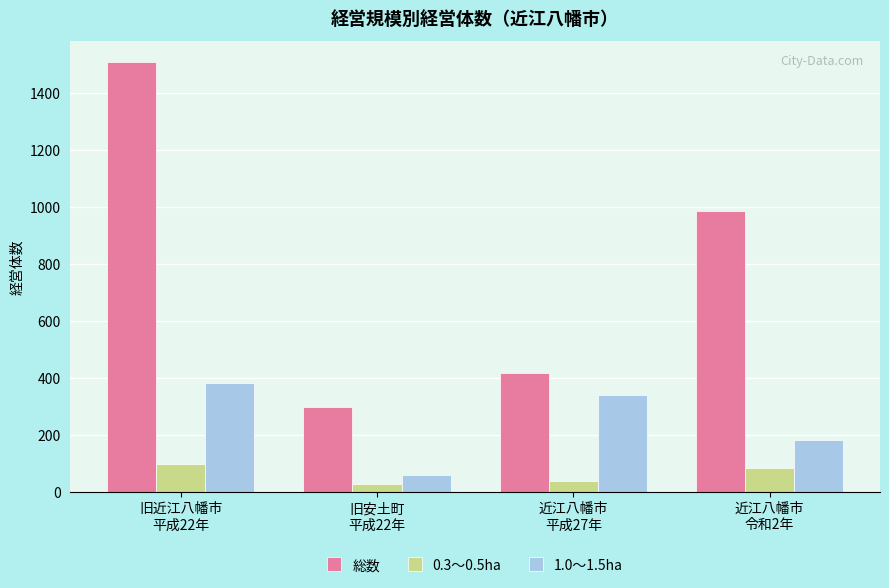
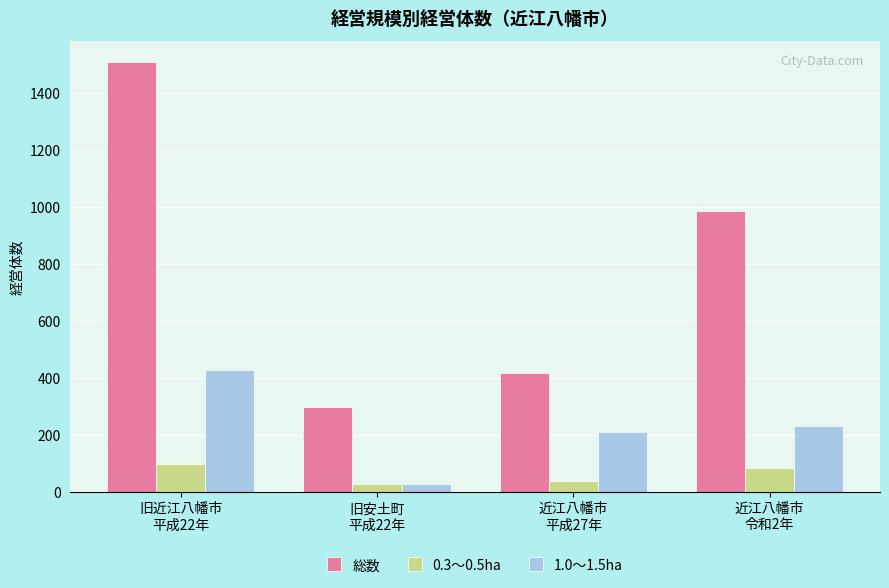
1.0～1.5ha, 旧近江八幡市 平成22年: 380 -> 430
1.0～1.5ha, 旧安土町 平成22年: 60 -> 30
1.0～1.5ha, 近江八幡市 平成27年: 340 -> 210
1.0～1.5ha, 近江八幡市 令和2年: 180 -> 230
